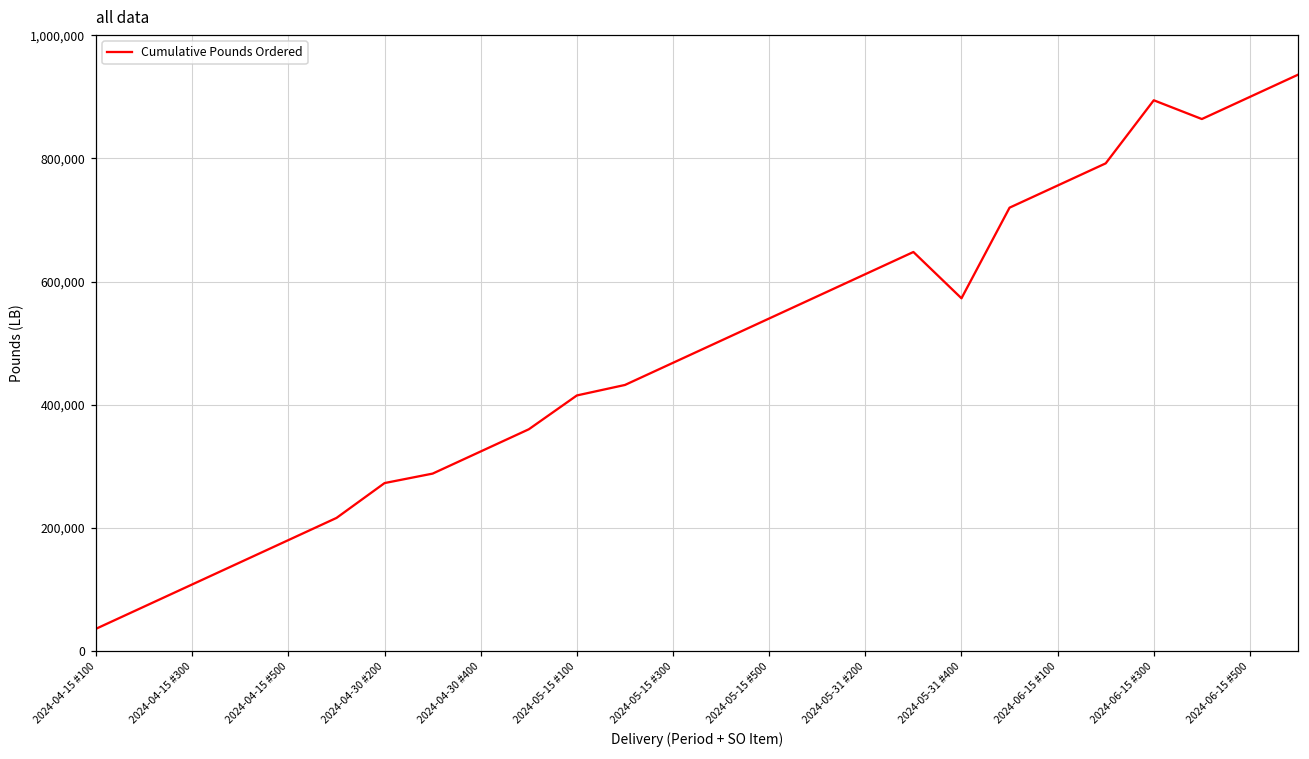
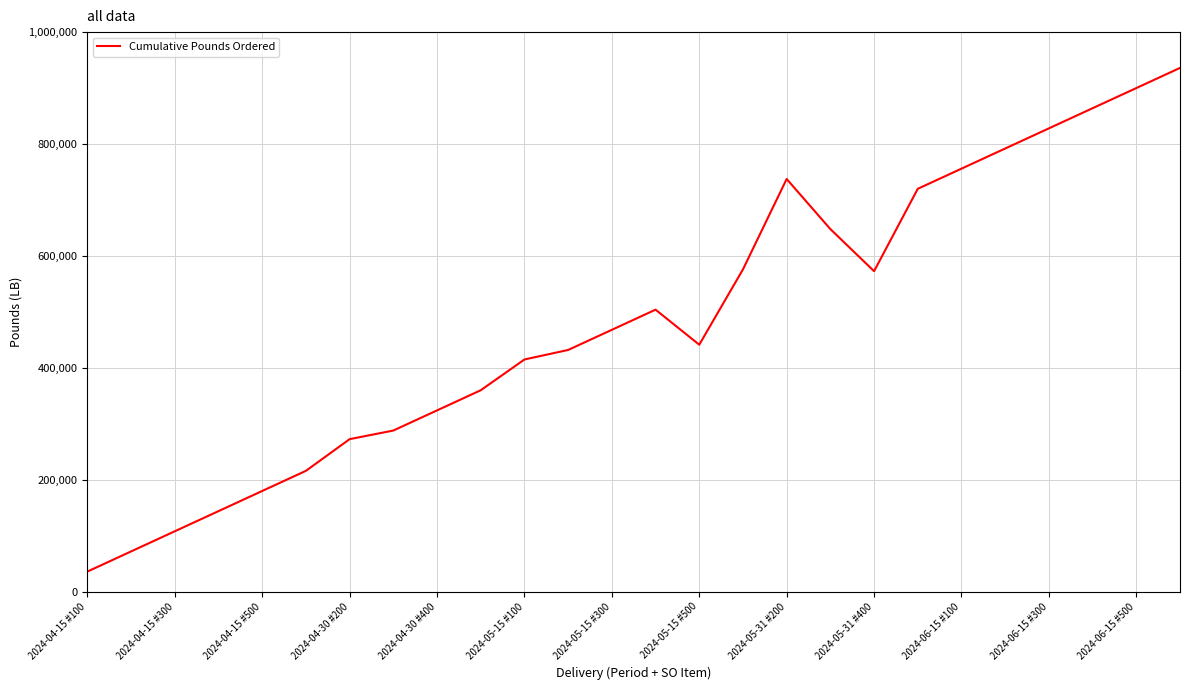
2024-05-15 #500: 540,000 -> 440,000
2024-05-31 #200: 610,000 -> 740,000
2024-06-15 #300: 890,000 -> 830,000
